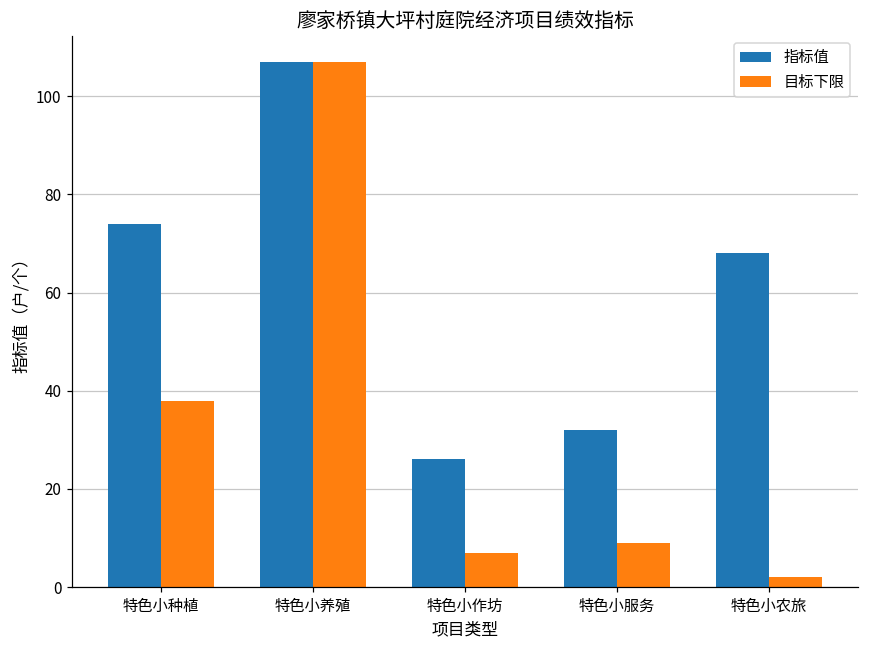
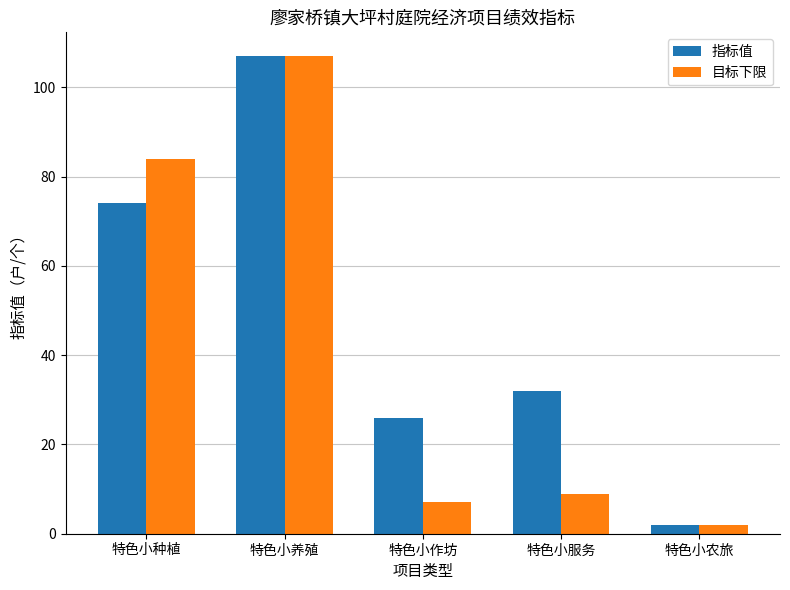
目标下限, 特色小种植: 38 -> 84
指标值, 特色小农旅: 68 -> 2
